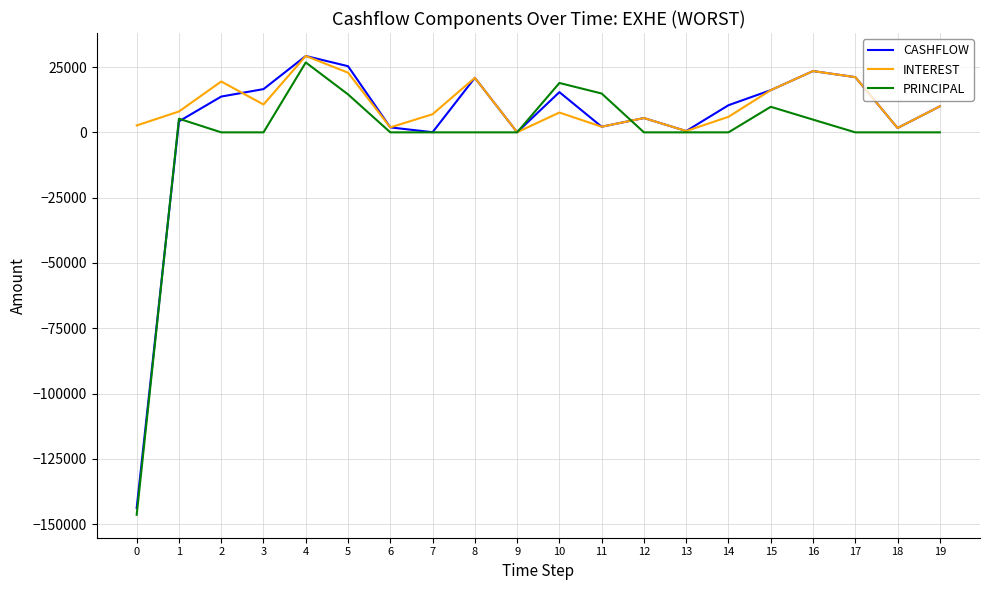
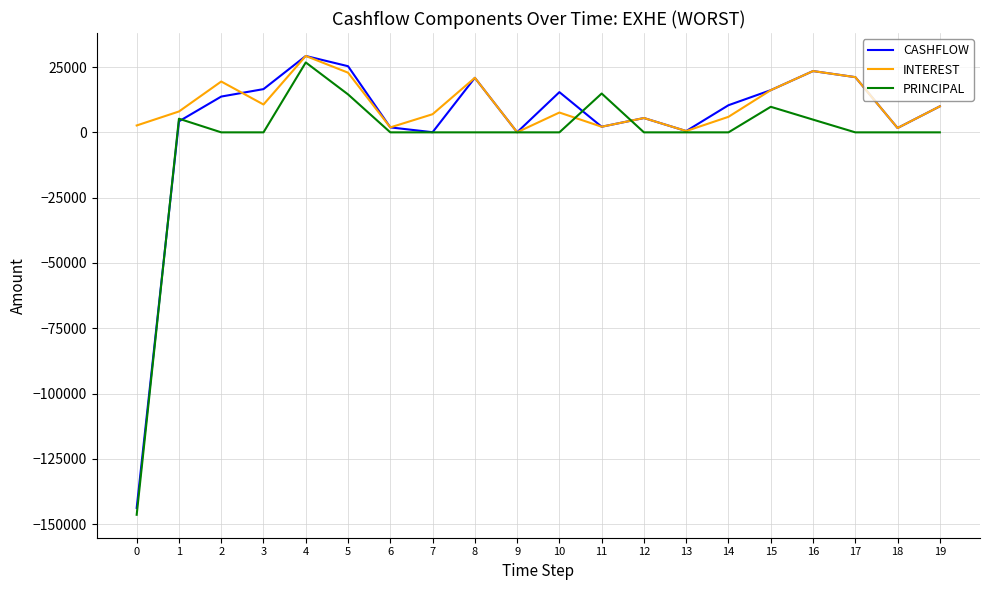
PRINCIPAL, 10: 19000 -> 0
